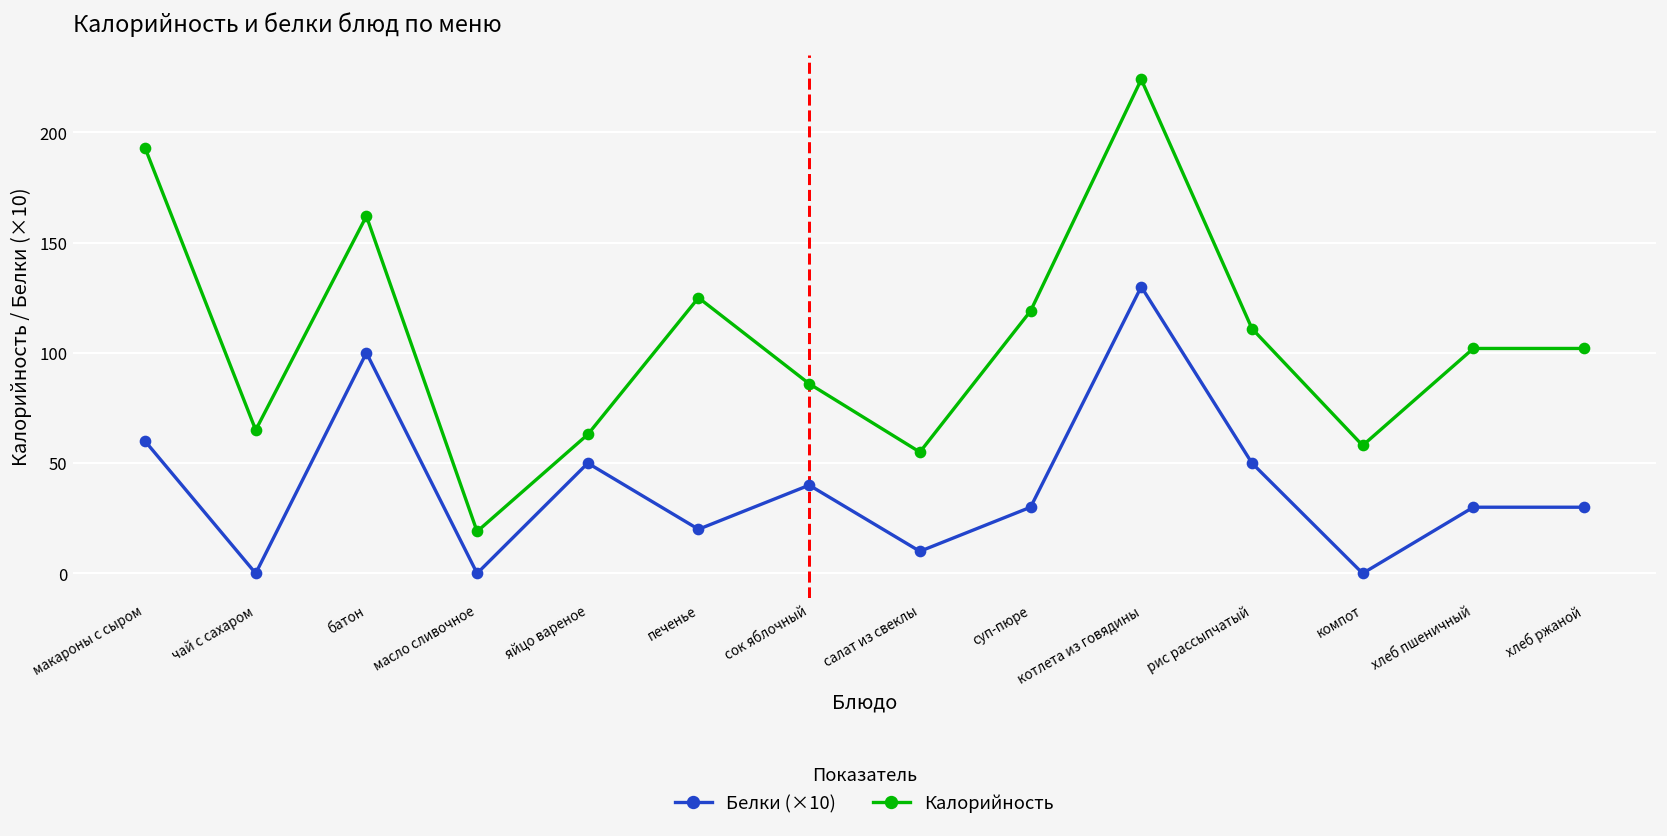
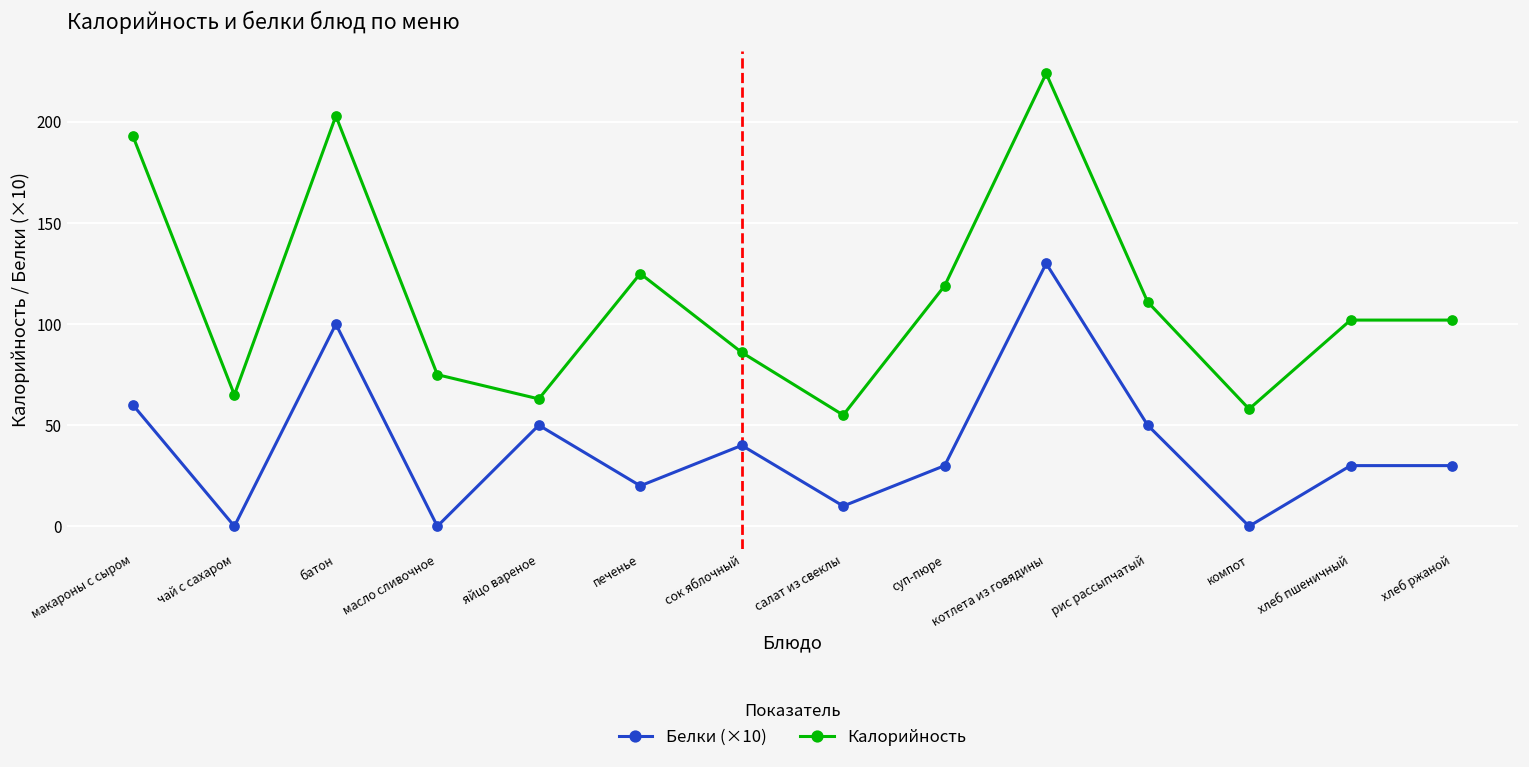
Калорийность, батон: 162 -> 203
Калорийность, масло сливочное: 19 -> 75
